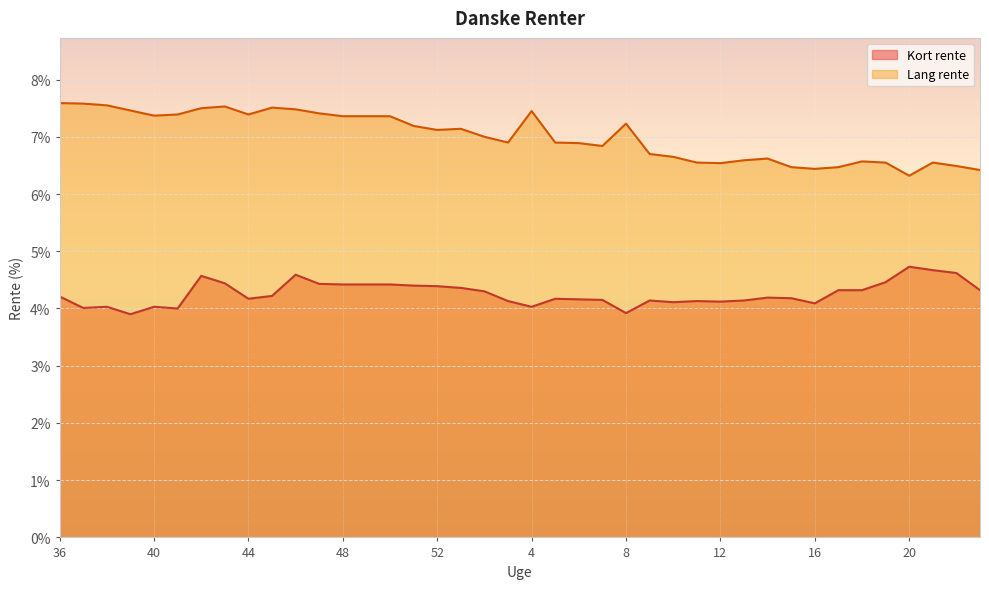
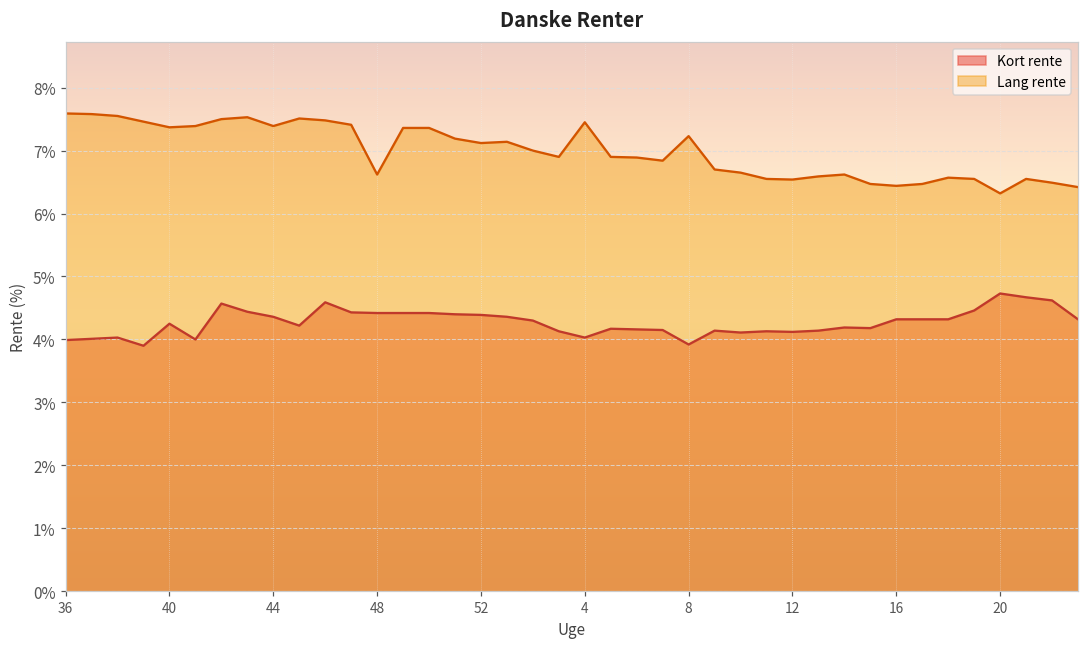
Kort rente, 36: 4.2% -> 4.0%
Kort rente, 40: 4.0% -> 4.3%
Kort rente, 44: 4.2% -> 4.4%
Lang rente, 48: 7.4% -> 6.6%
Kort rente, 16: 4.1% -> 4.3%
